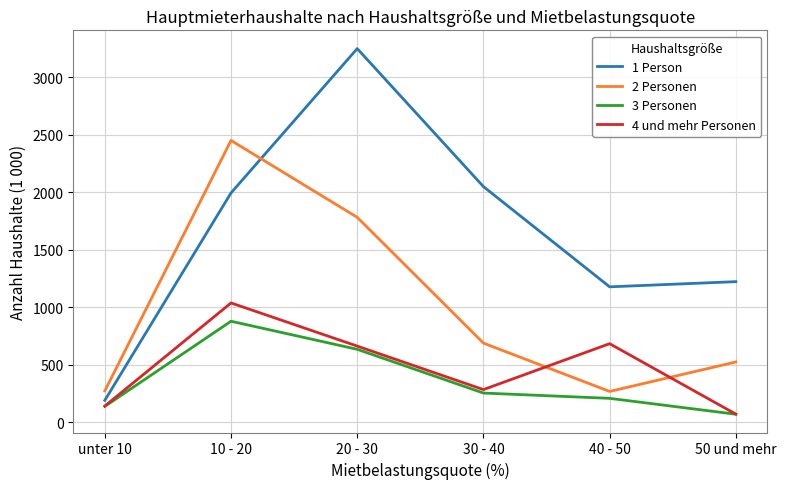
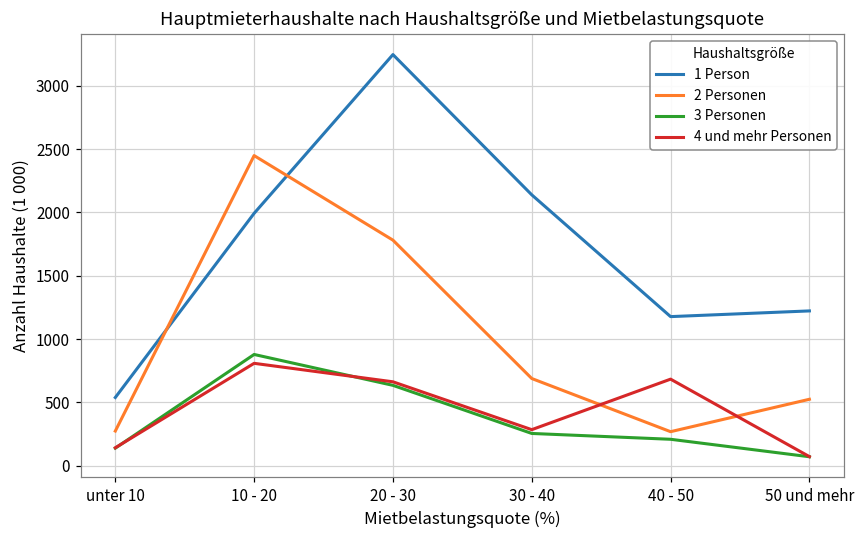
1 Person, unter 10: 190 -> 540
4 und mehr Personen, 10 - 20: 1040 -> 810
1 Person, 30 - 40: 2050 -> 2140
